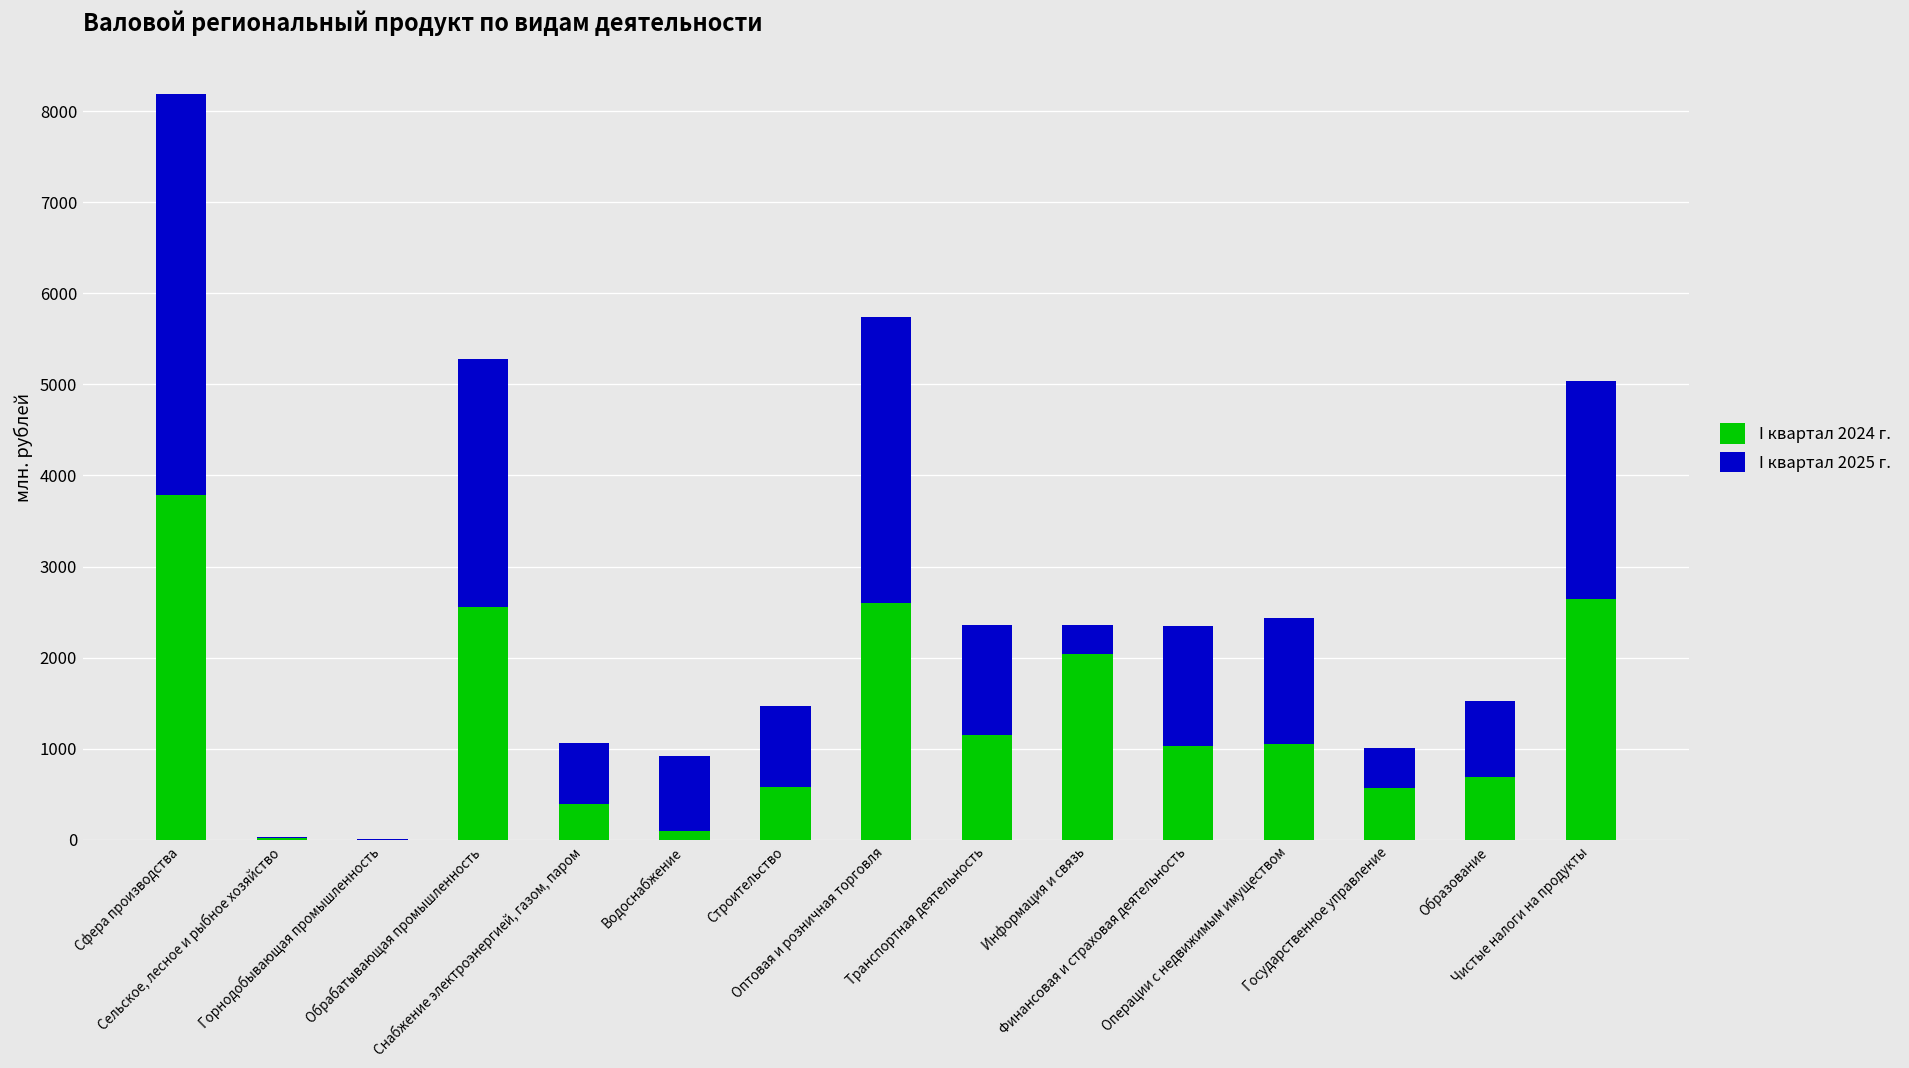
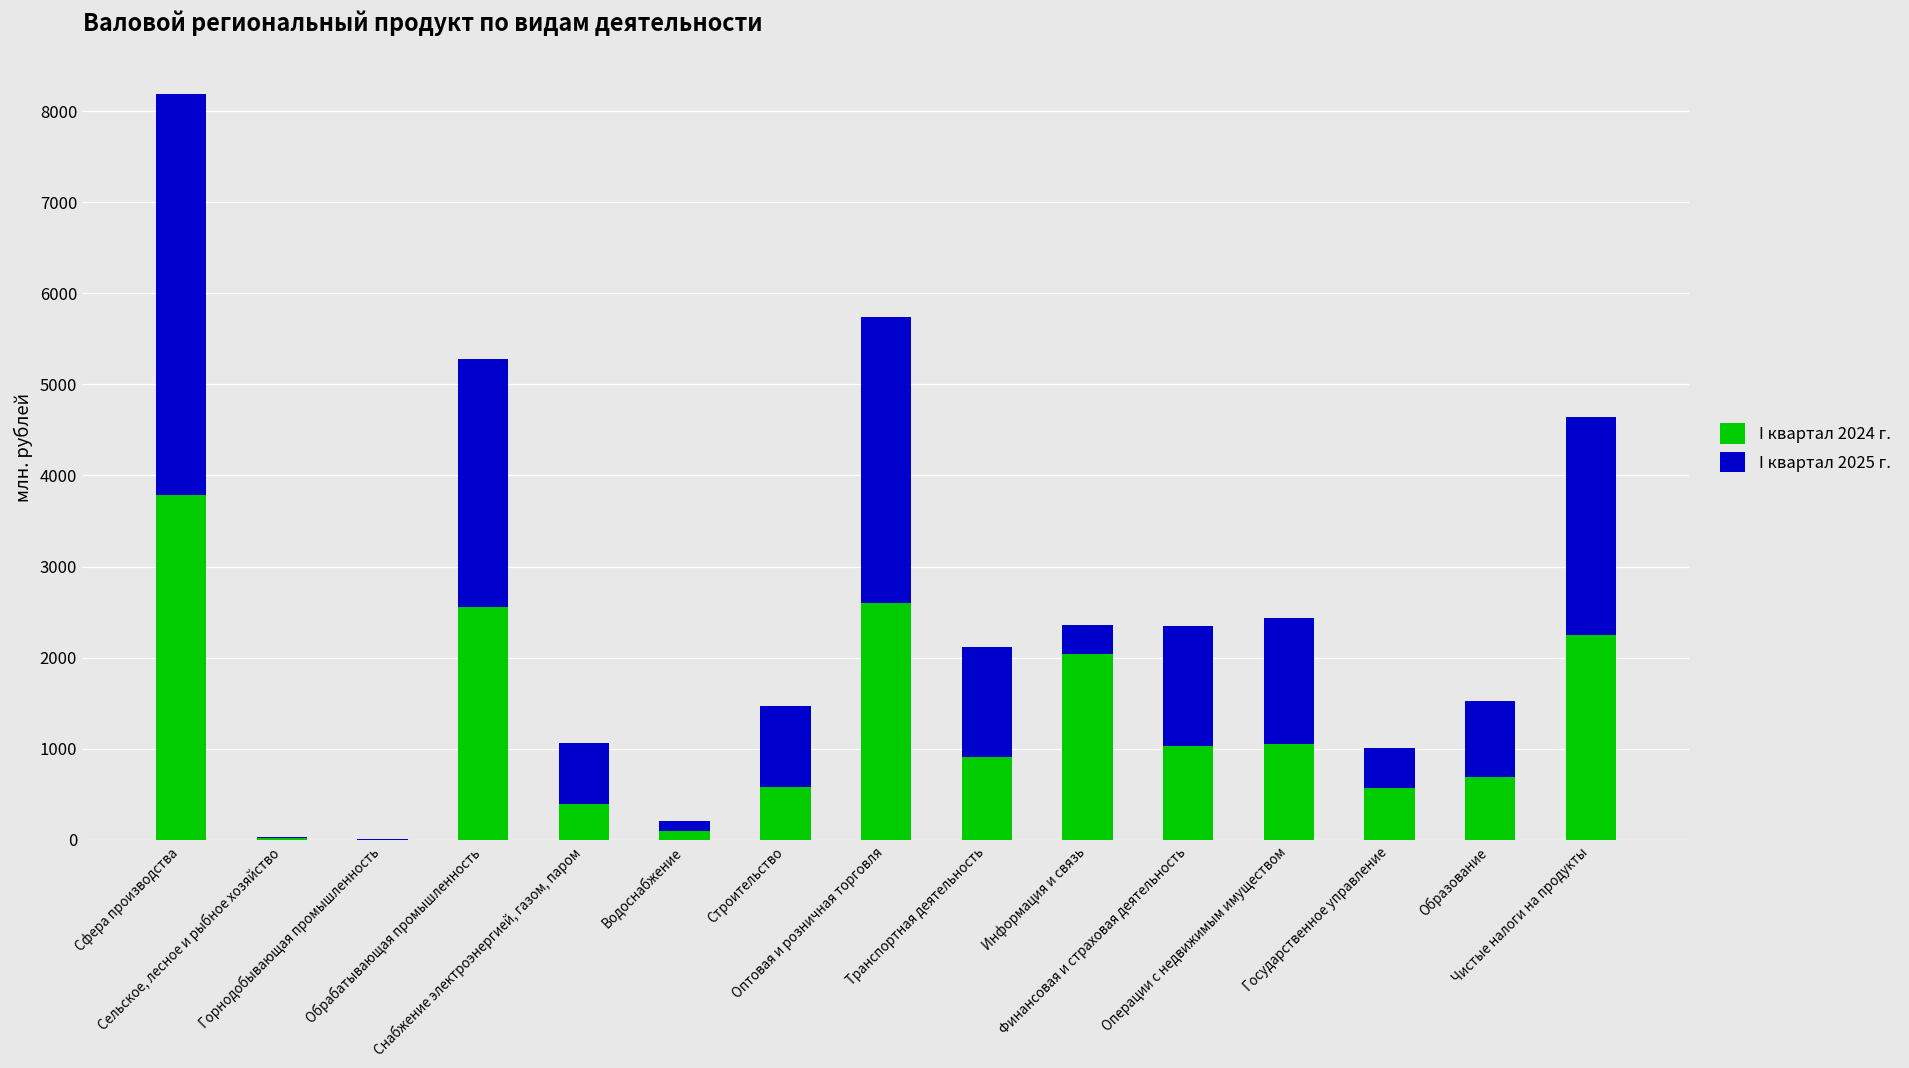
I квартал 2025 г., Водоснабжение: 800 -> 100
I квартал 2024 г., Транспортная деятельность: 1100 -> 900
I квартал 2024 г., Чистые налоги на продукты: 2600 -> 2200
